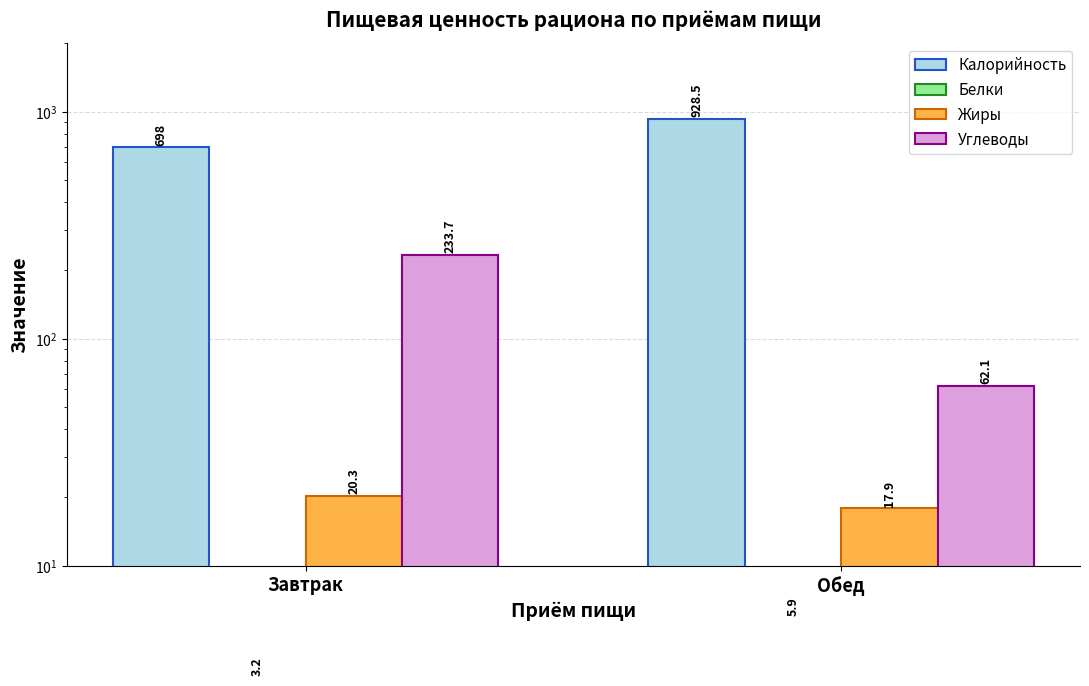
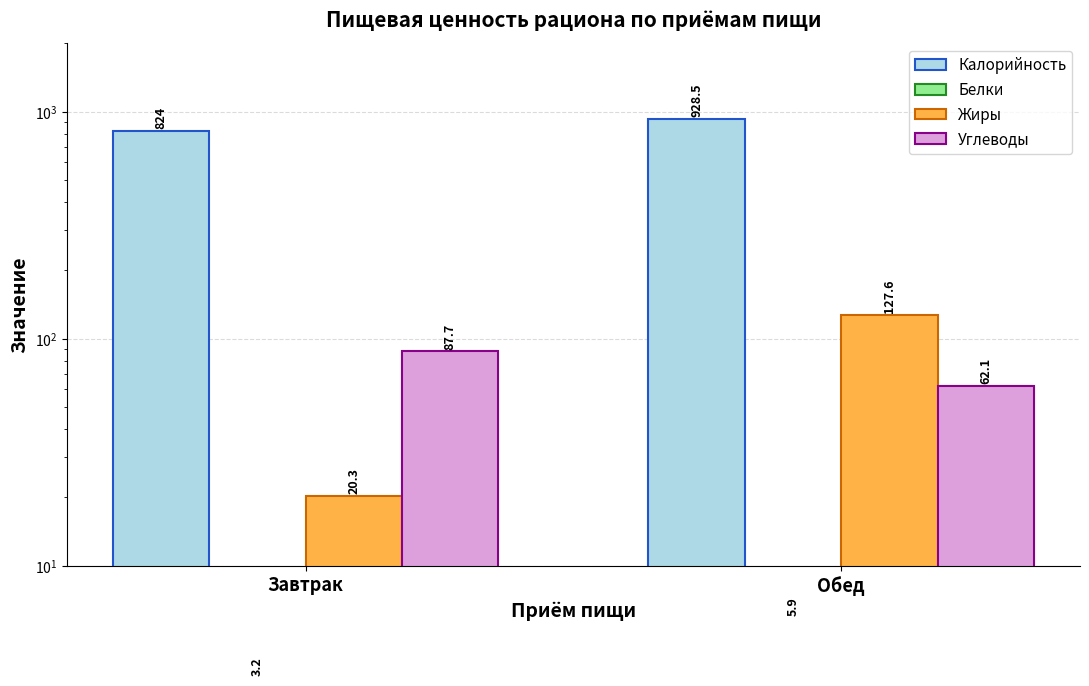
Калорийность, Завтрак: 698 -> 824
Углеводы, Завтрак: 233.7 -> 87.7
Жиры, Обед: 17.9 -> 127.6
